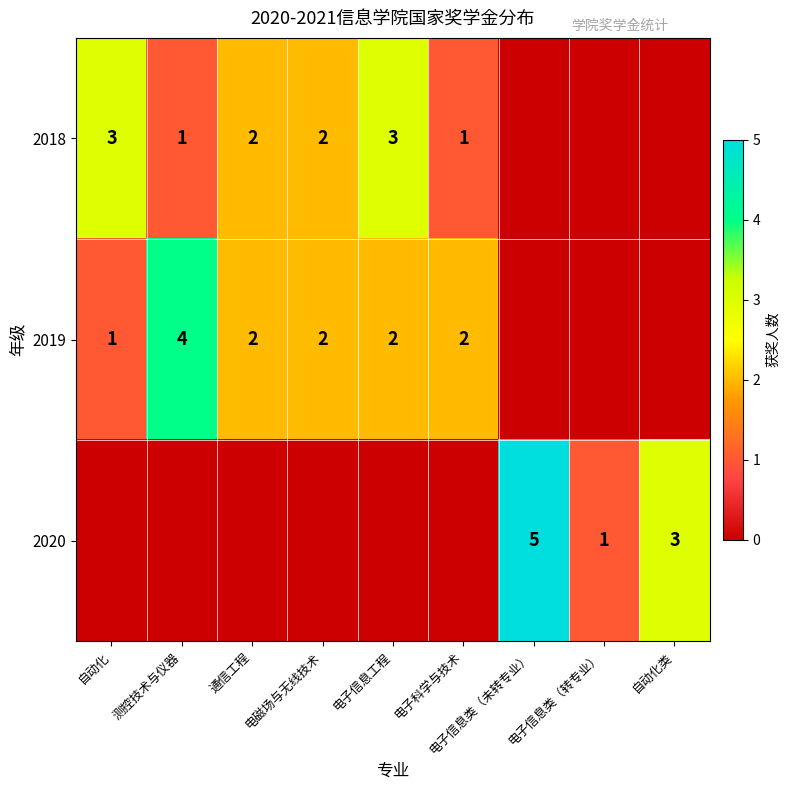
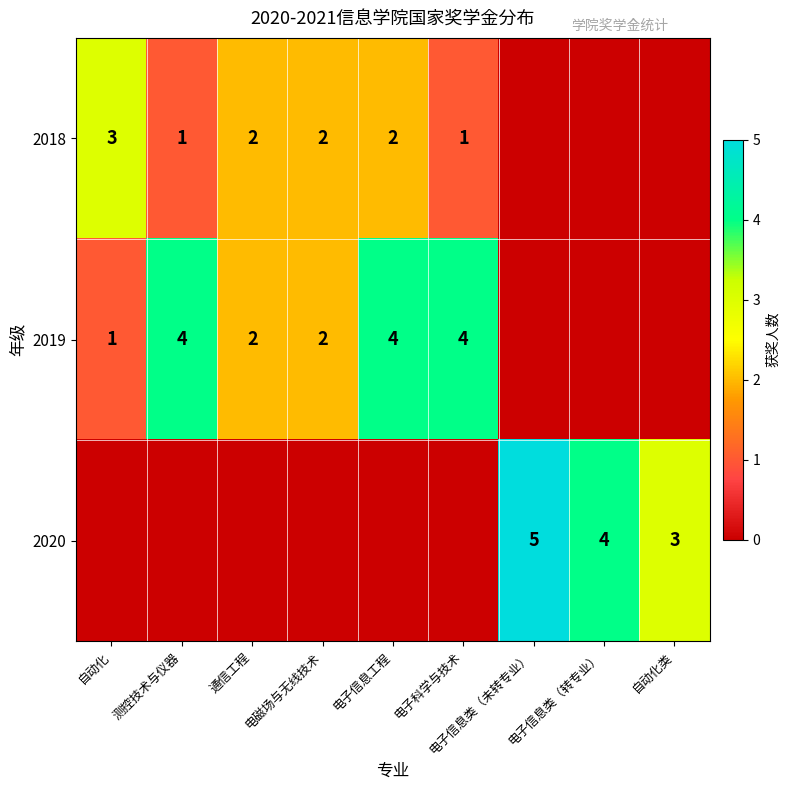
2018, 电子信息工程: 3 -> 2
2019, 电子信息工程: 2 -> 4
2019, 电子科学与技术: 2 -> 4
2020, 电子信息类（转专业）: 1 -> 4
